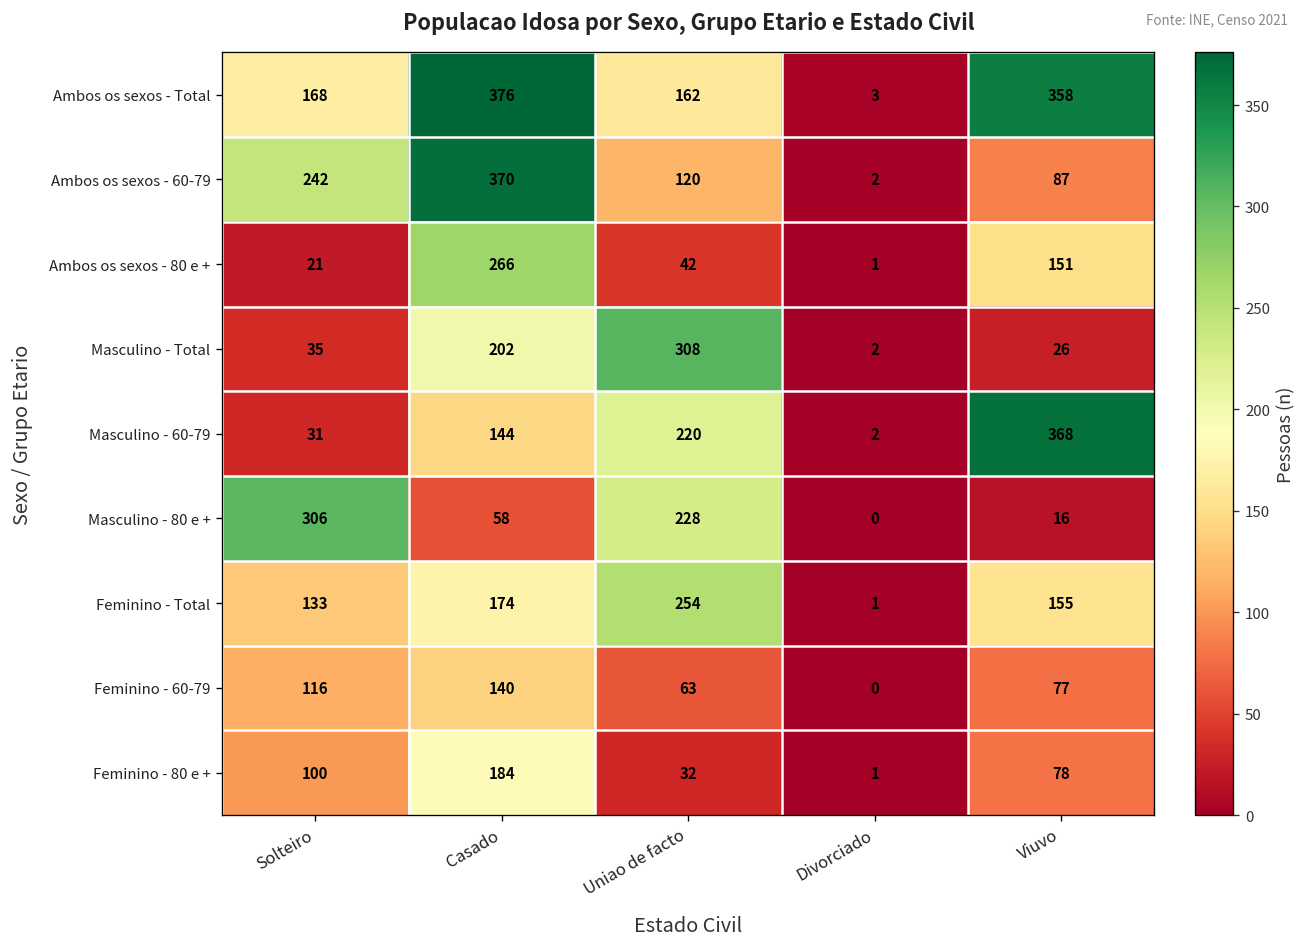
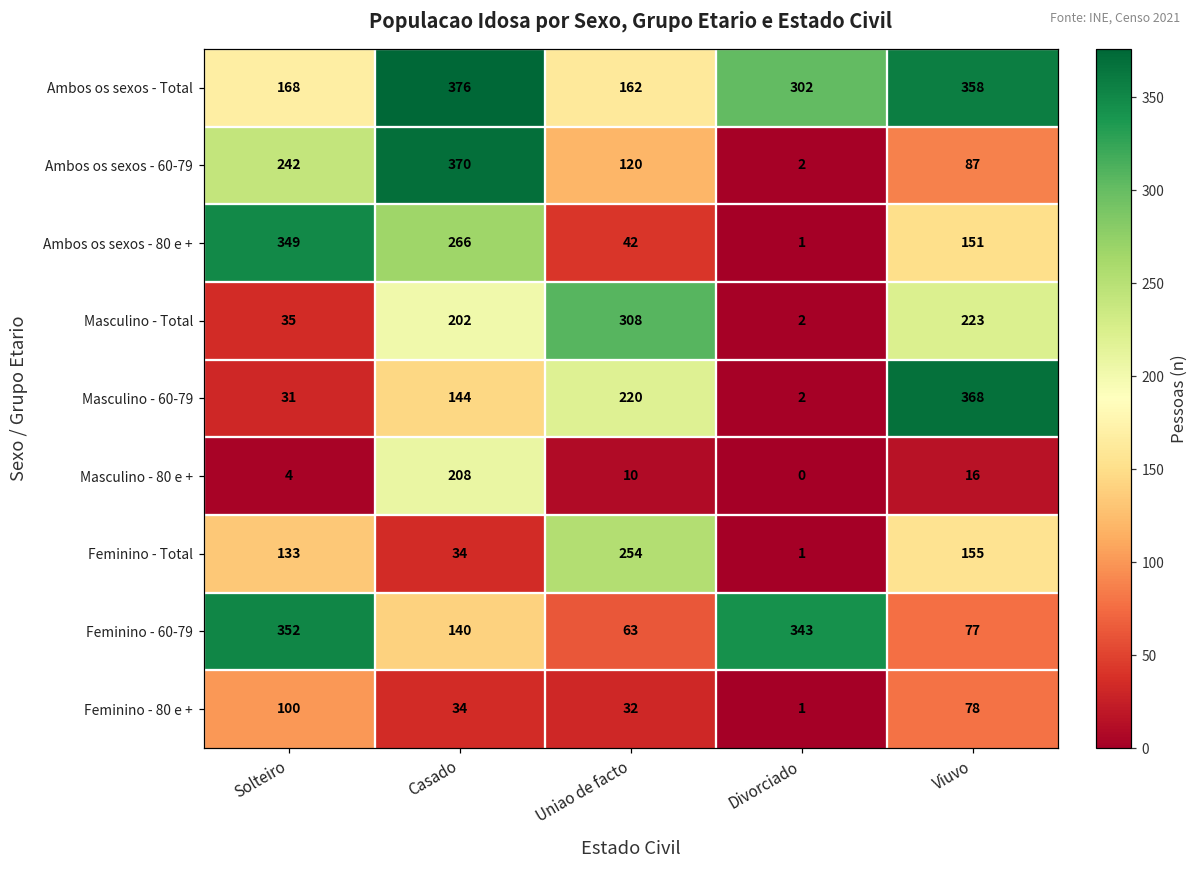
Ambos os sexos - Total, Divorciado: 3 -> 302
Ambos os sexos - 80 e +, Solteiro: 21 -> 349
Masculino - Total, Viuvo: 26 -> 223
Masculino - 80 e +, Solteiro: 306 -> 4
Masculino - 80 e +, Casado: 58 -> 208
Masculino - 80 e +, Uniao de facto: 228 -> 10
Feminino - Total, Casado: 174 -> 34
Feminino - 60-79, Solteiro: 116 -> 352
Feminino - 60-79, Divorciado: 0 -> 343
Feminino - 80 e +, Casado: 184 -> 34
